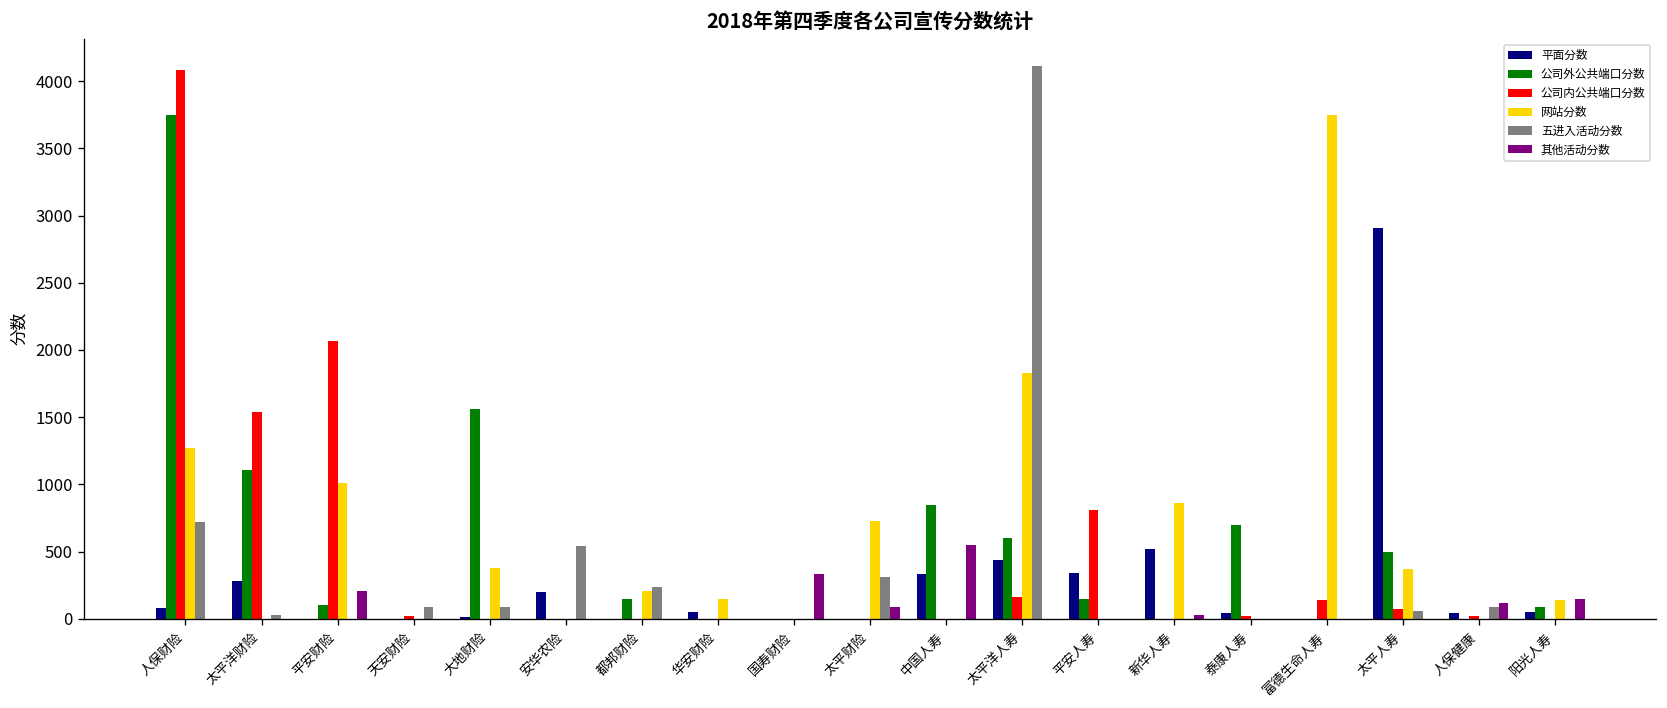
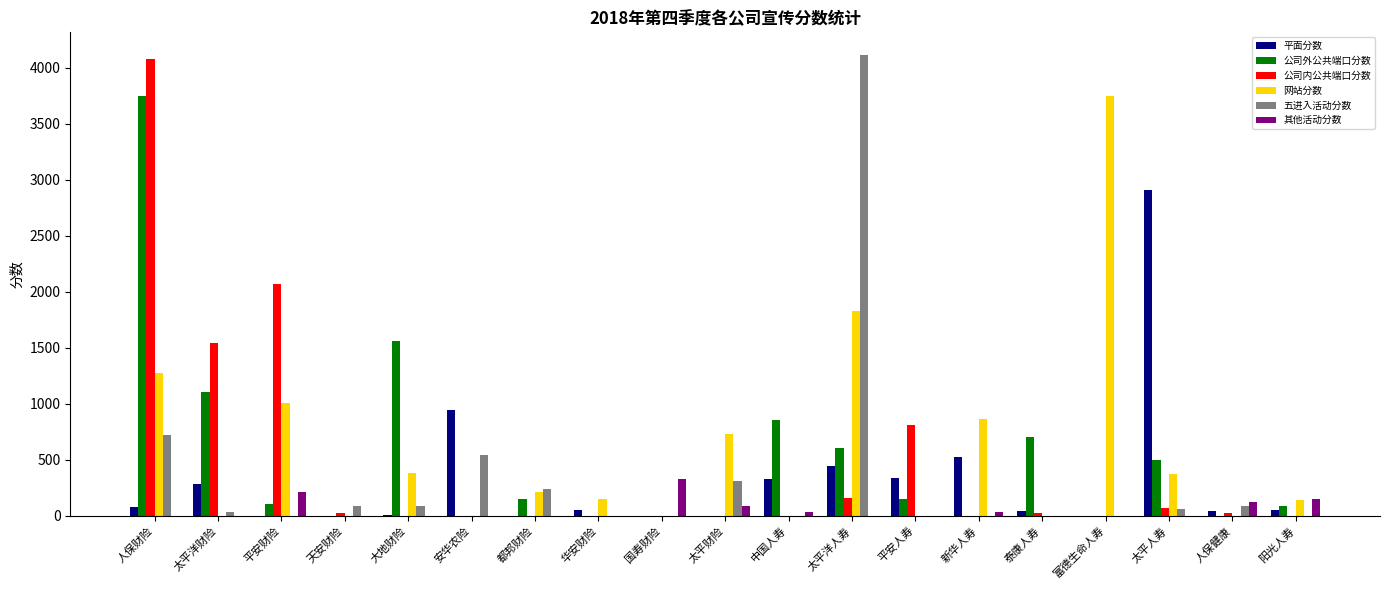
平面分数, 安华农险: 200 -> 950
其他活动分数, 中国人寿: 550 -> 30
公司内公共端口分数, 富德生命人寿: 140 -> 0
